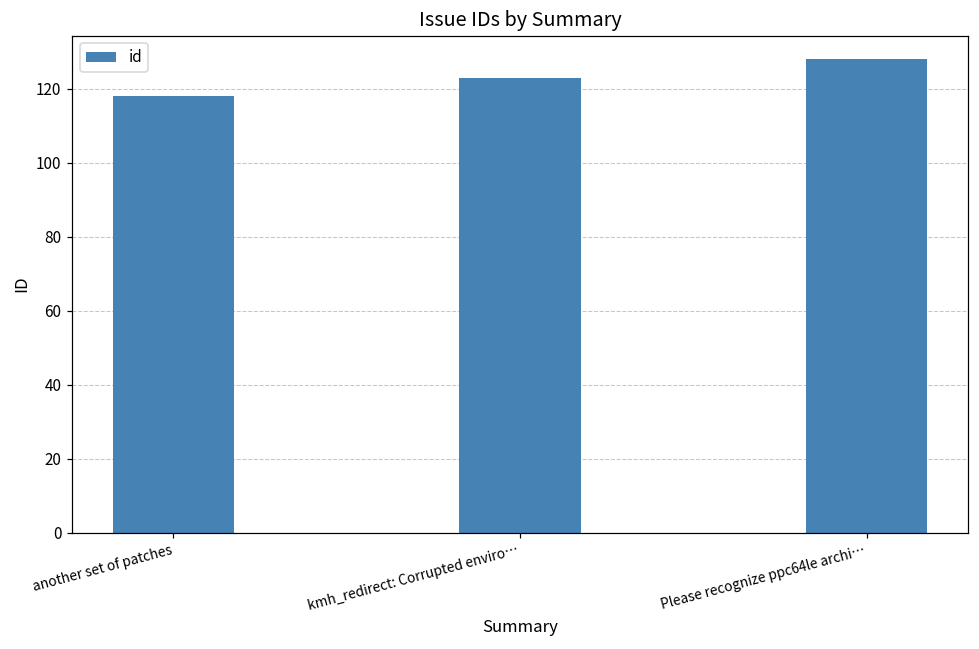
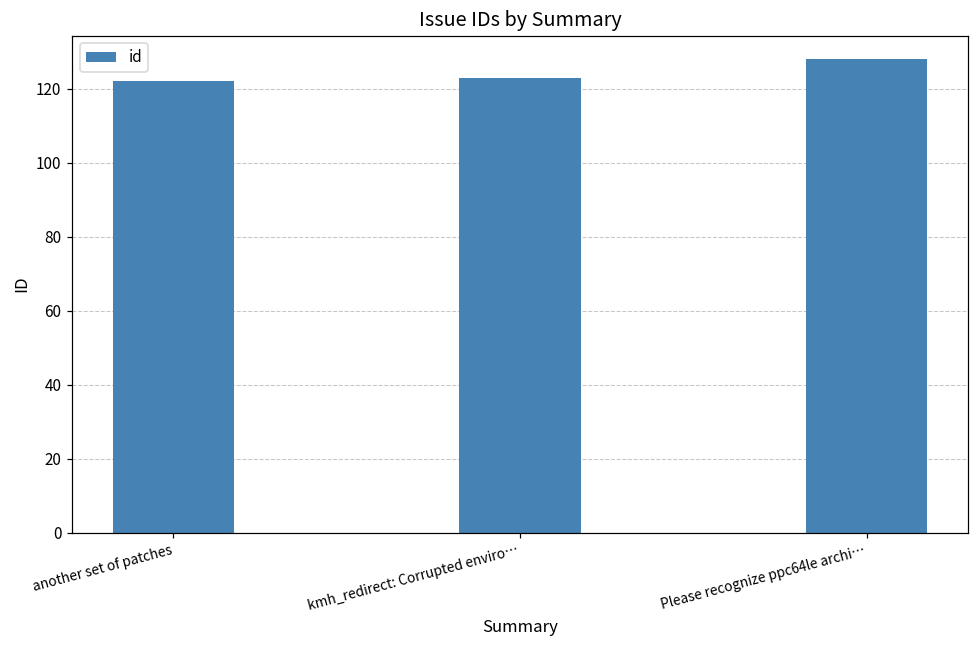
another set of patches: 118 -> 122
